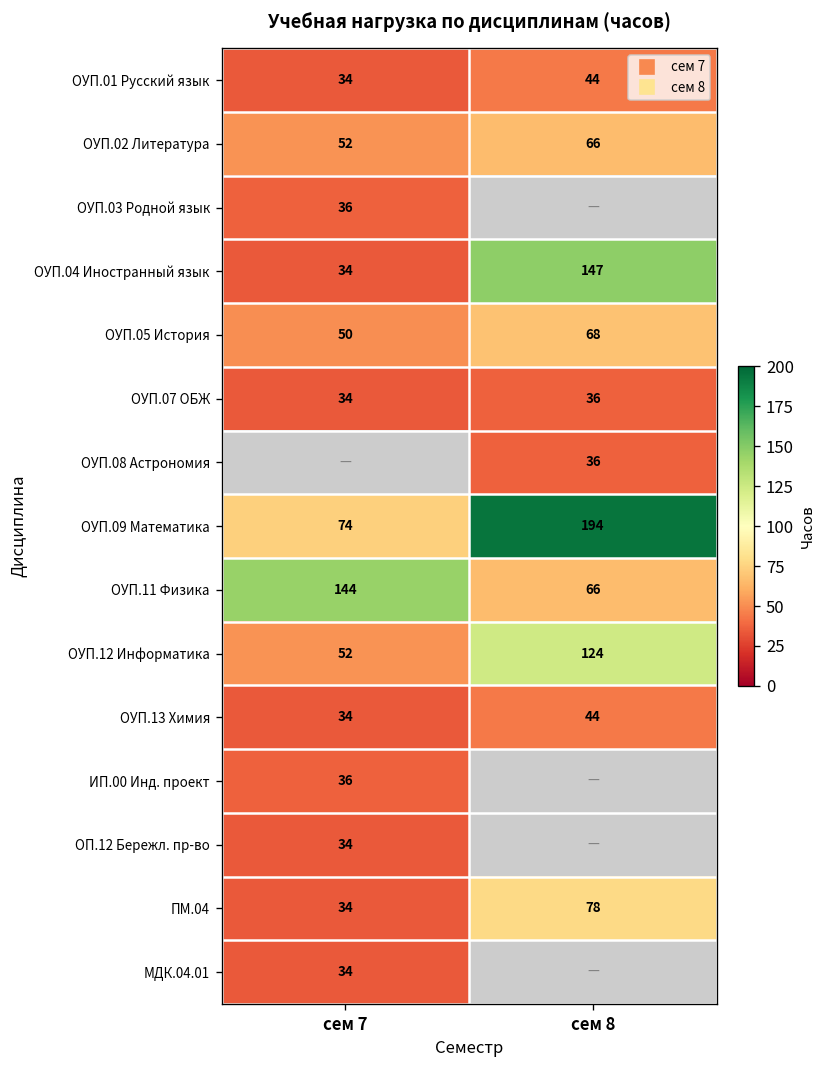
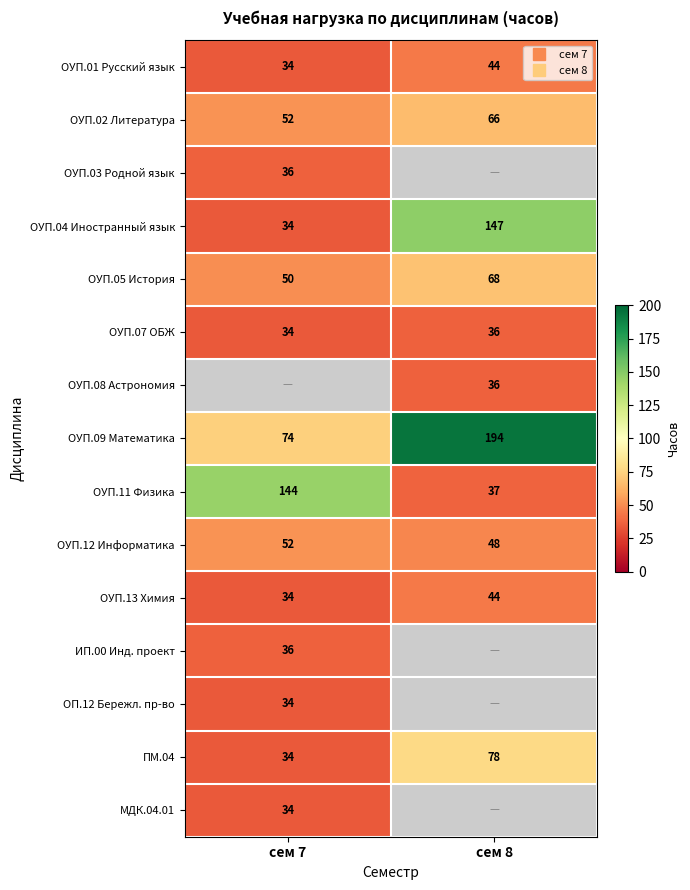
ОУП.11 Физика, сем 8: 66 -> 37
ОУП.12 Информатика, сем 8: 124 -> 48
